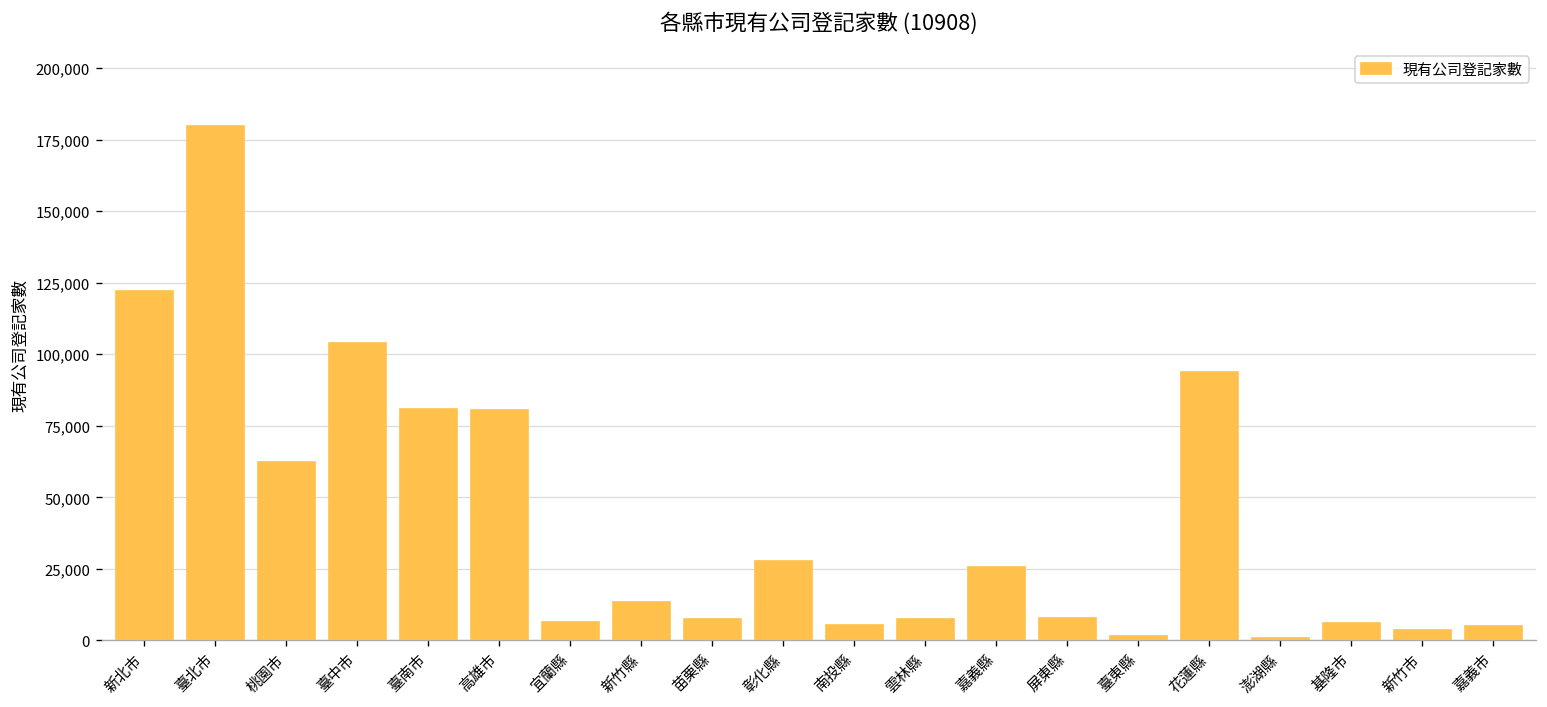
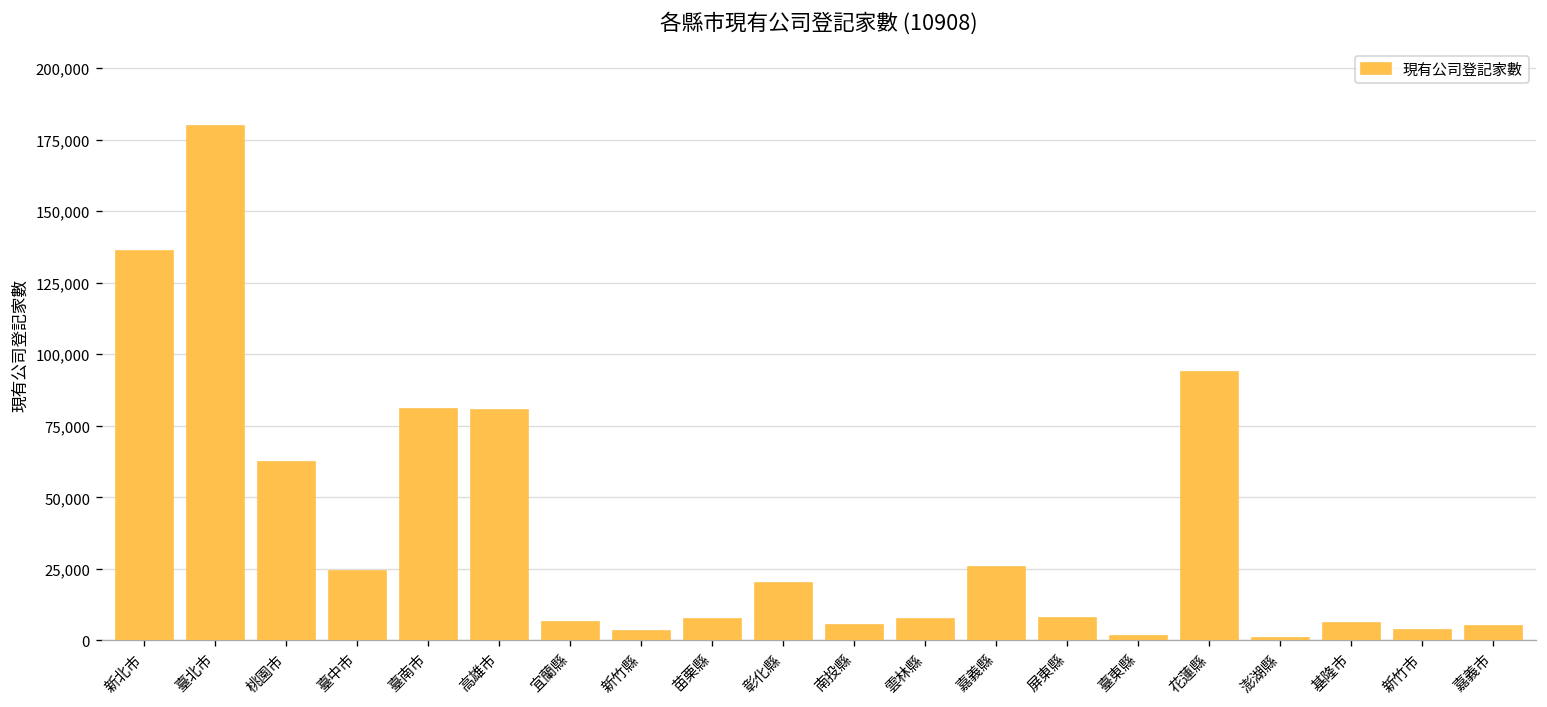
新北市: 122,000 -> 136,000
臺中市: 104,000 -> 24,000
新竹縣: 14,000 -> 3,000
彰化縣: 28,000 -> 20,000
